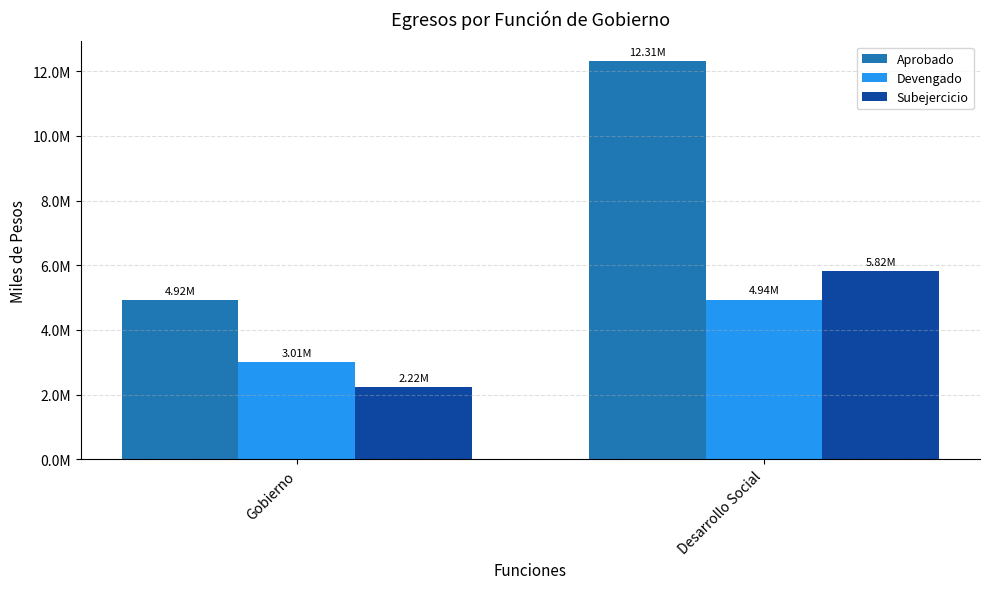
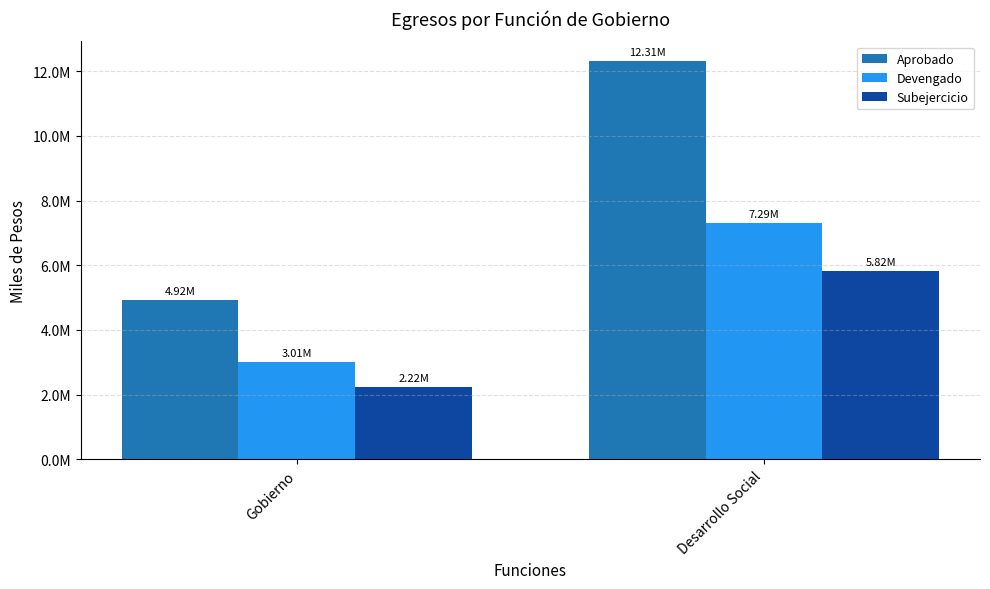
Devengado, Desarrollo Social: 4.94M -> 7.29M
